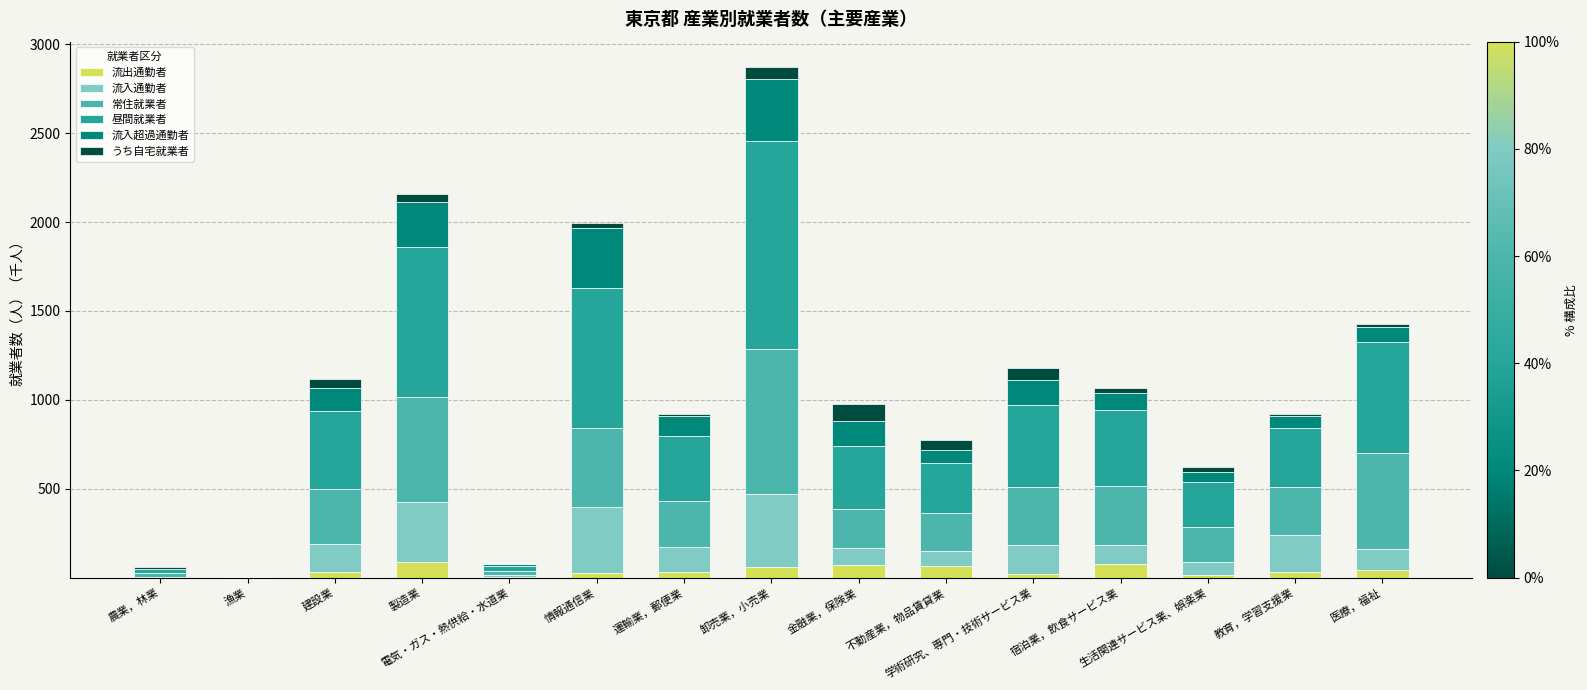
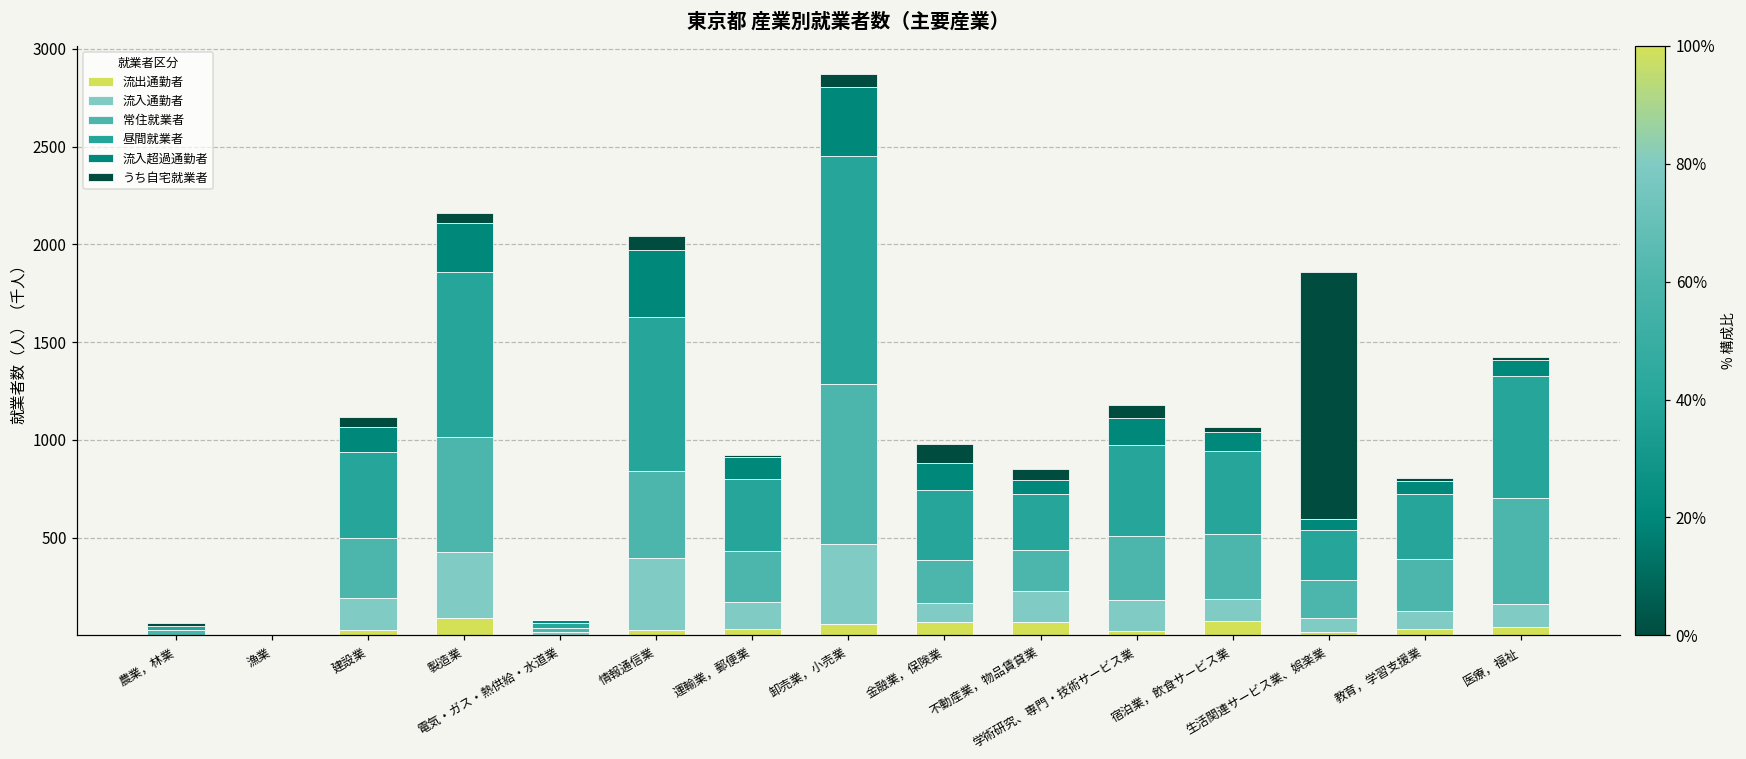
うち自宅就業者, 情報通信業: 30 -> 70
流入通勤者, 不動産業，物品賃貸業: 80 -> 160
うち自宅就業者, 生活関連サービス業、娯楽業: 30 -> 1260
流入通勤者, 教育，学習支援業: 210 -> 100
